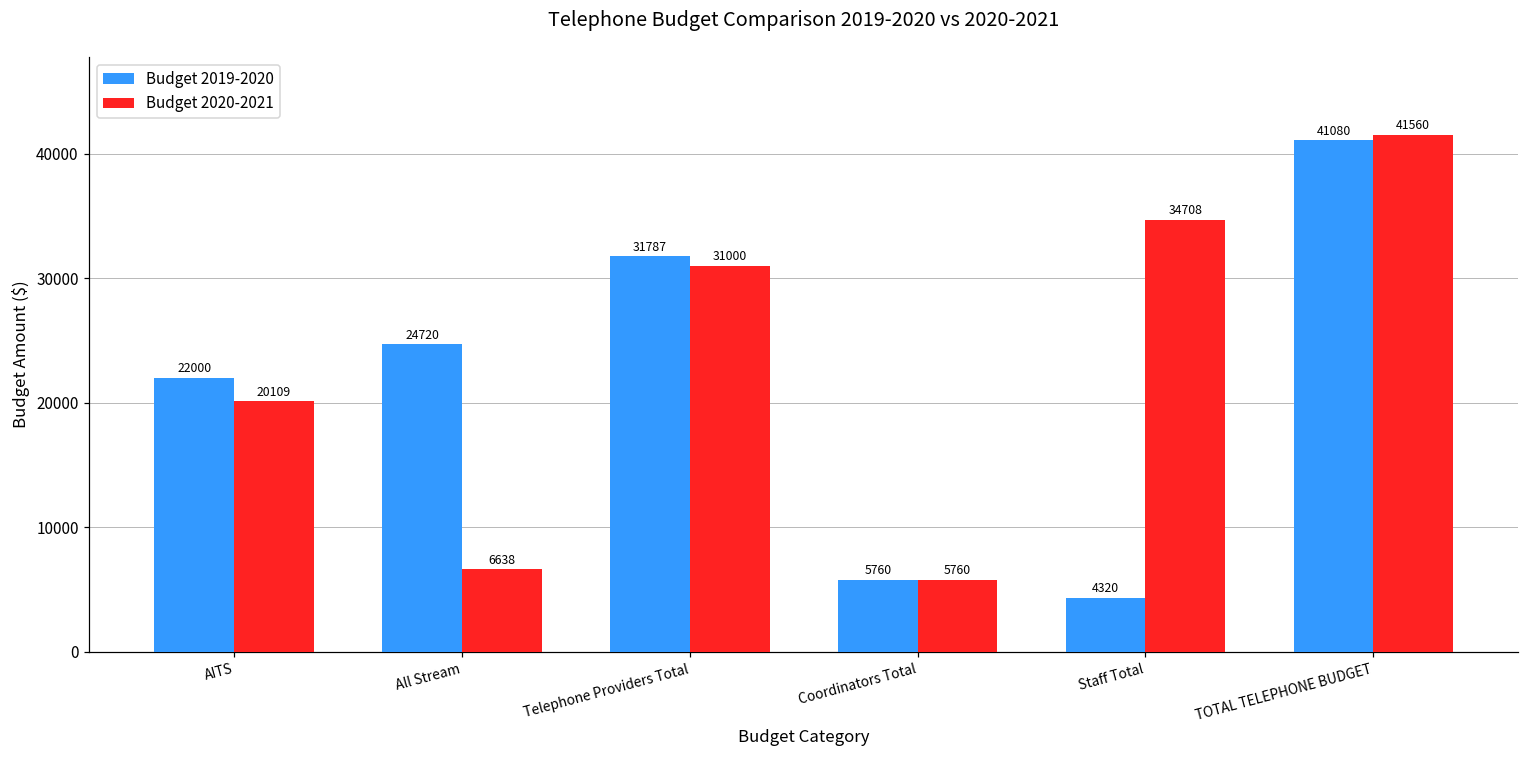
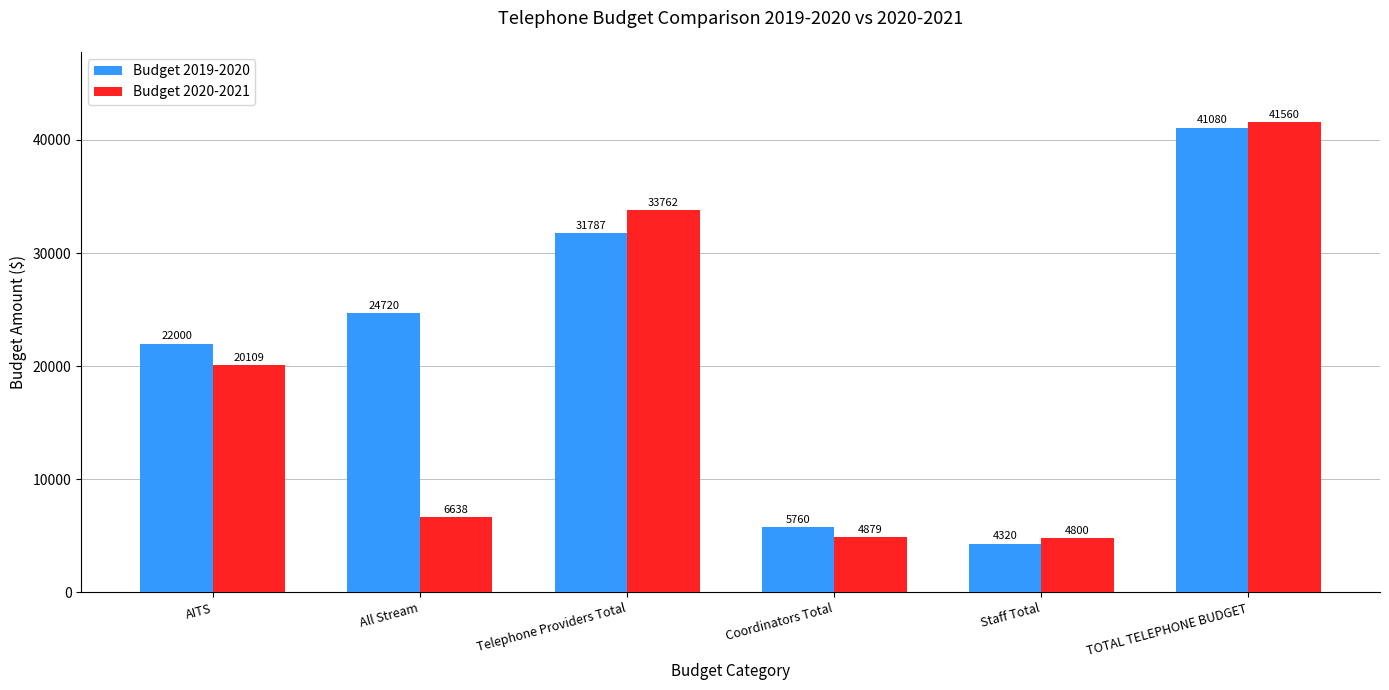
Budget 2020-2021, Telephone Providers Total: 31000 -> 33762
Budget 2020-2021, Coordinators Total: 5760 -> 4879
Budget 2020-2021, Staff Total: 34708 -> 4800
